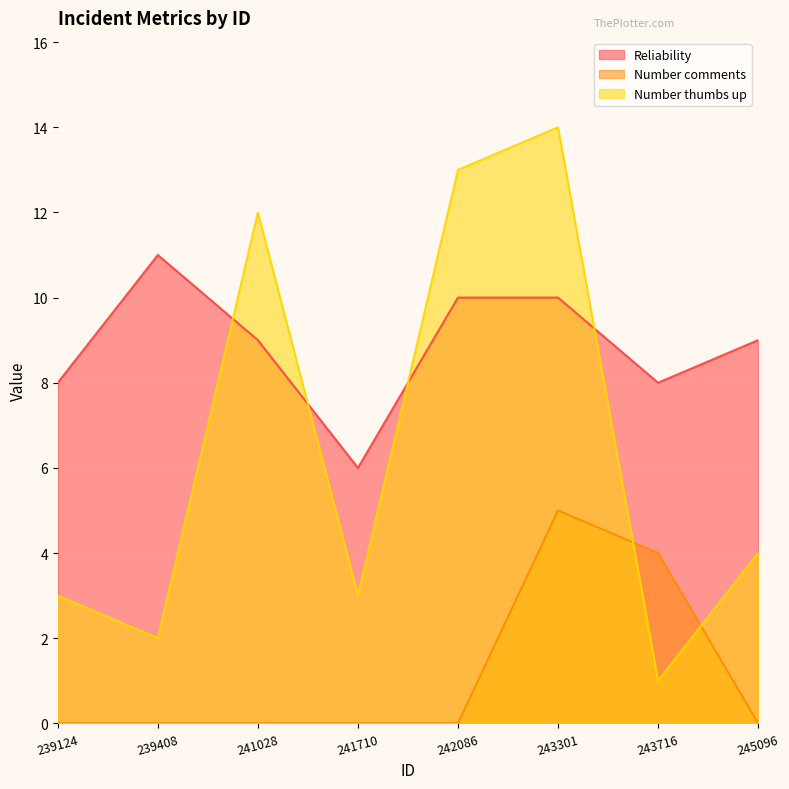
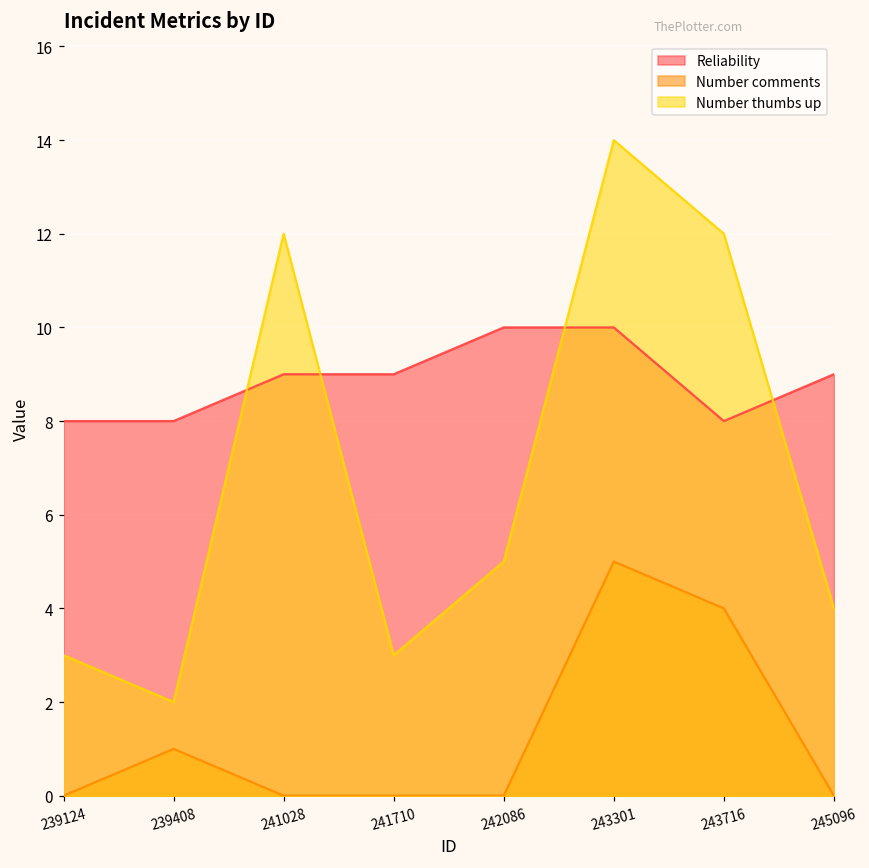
Reliability, 239408: 11 -> 8
Number comments, 239408: 0 -> 1
Reliability, 241710: 6 -> 9
Number thumbs up, 242086: 13 -> 5
Number thumbs up, 243716: 1 -> 12
